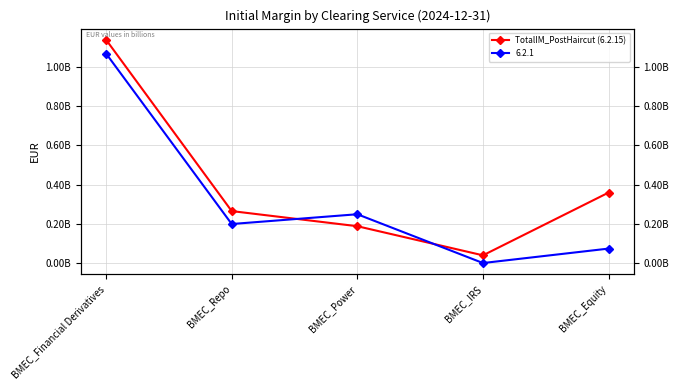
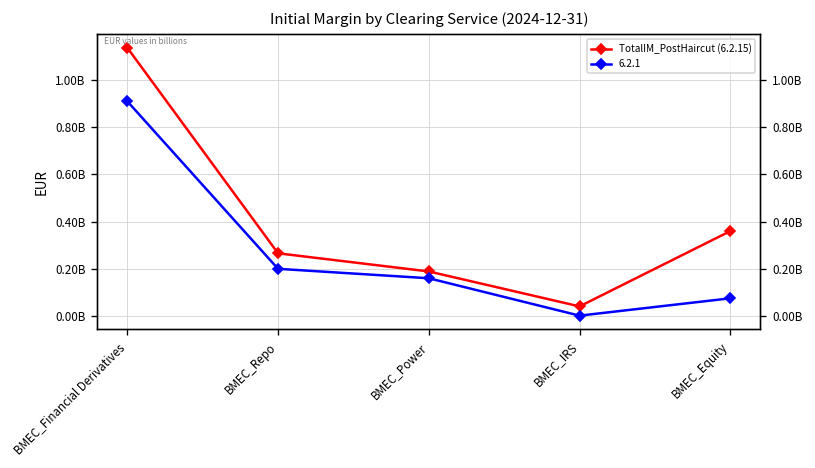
6.2.1, BMEC_Financial Derivatives: 1070000000 -> 910000000
6.2.1, BMEC_Power: 250000000 -> 160000000
